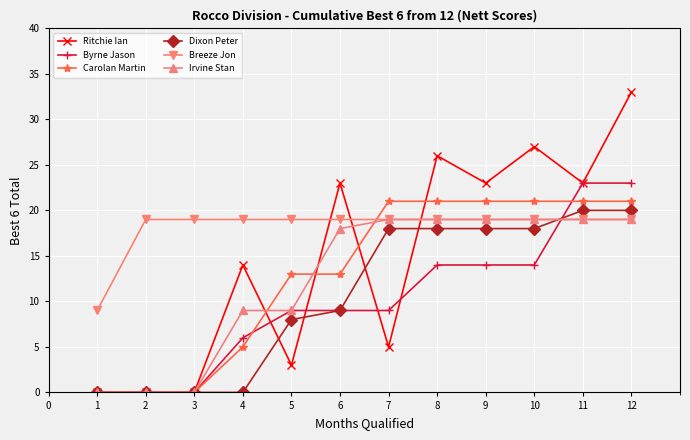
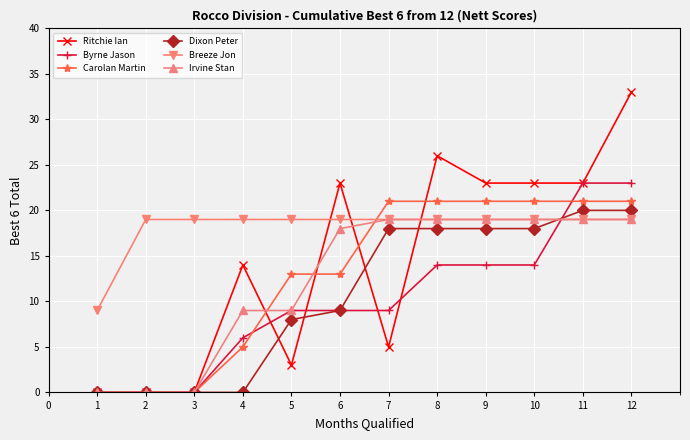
Ritchie Ian, 10: 27 -> 23
